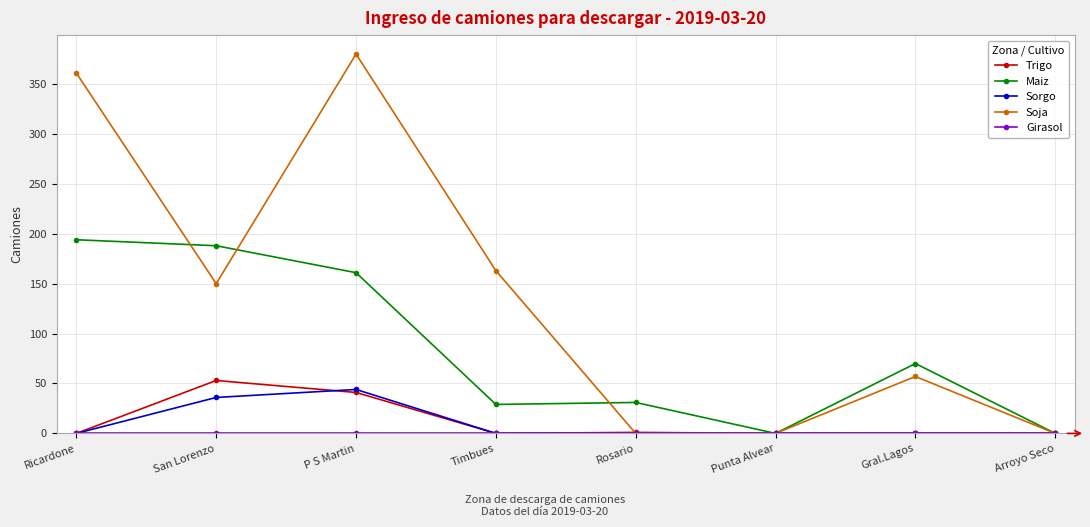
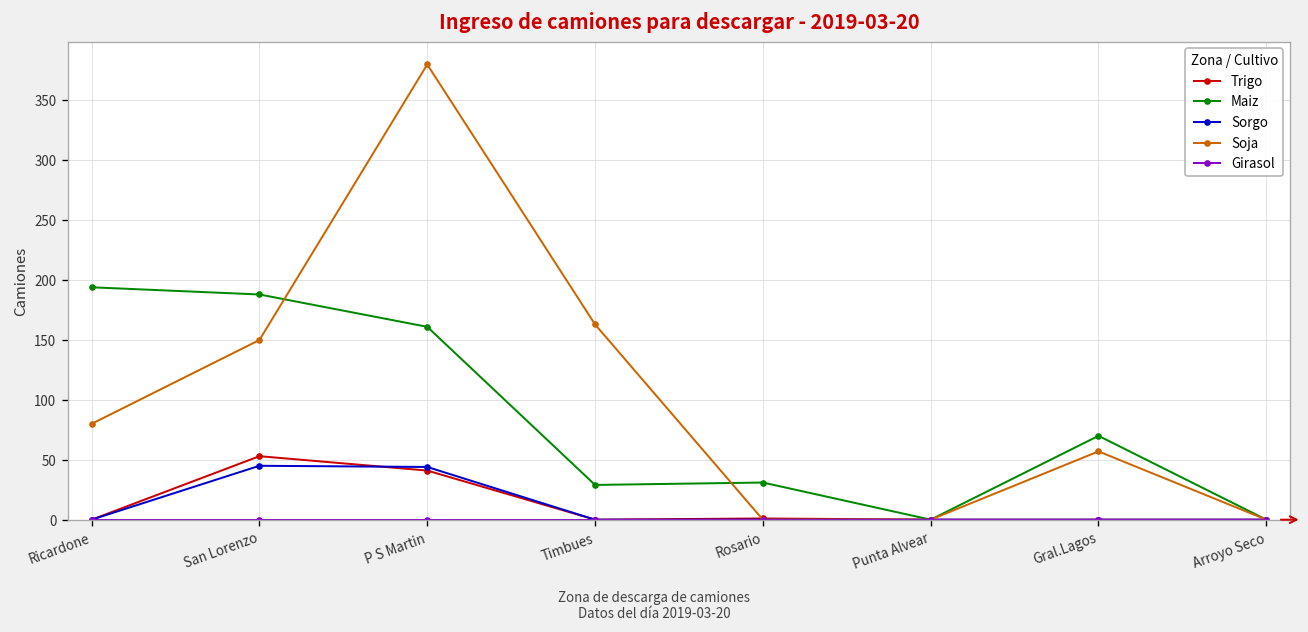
Soja, Ricardone: 360 -> 80
Sorgo, San Lorenzo: 40 -> 50
